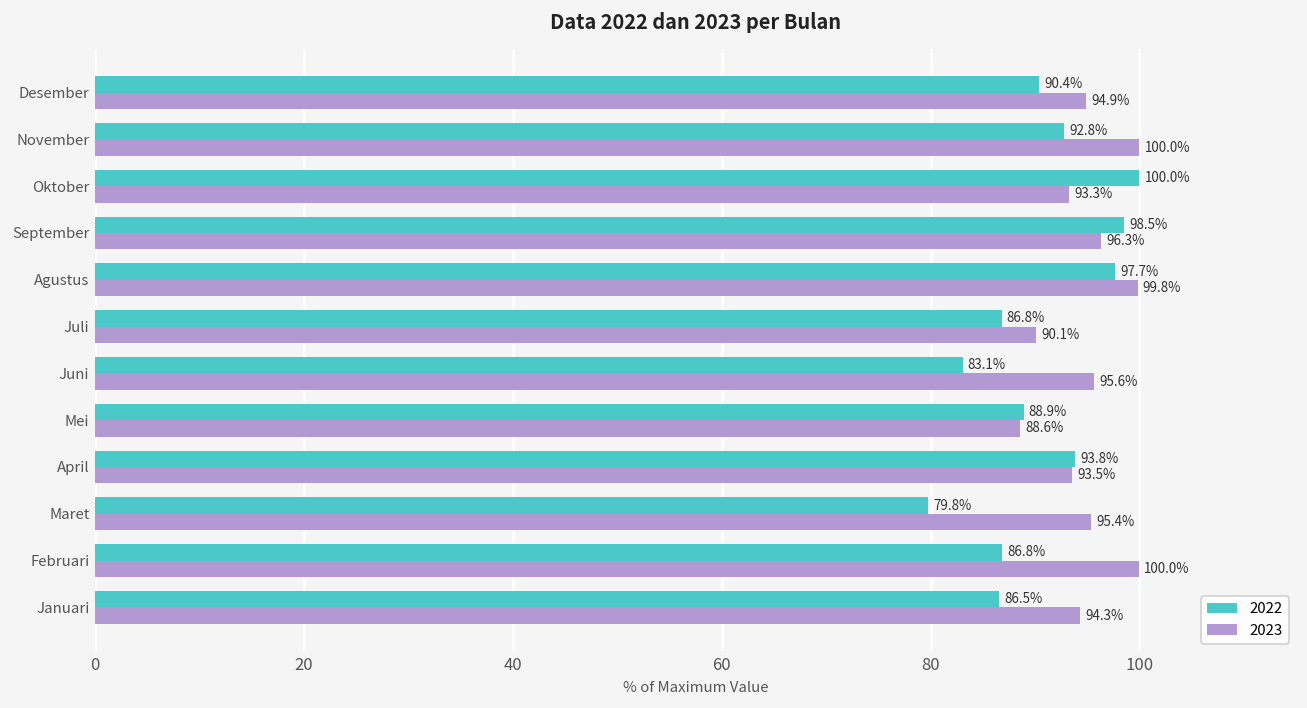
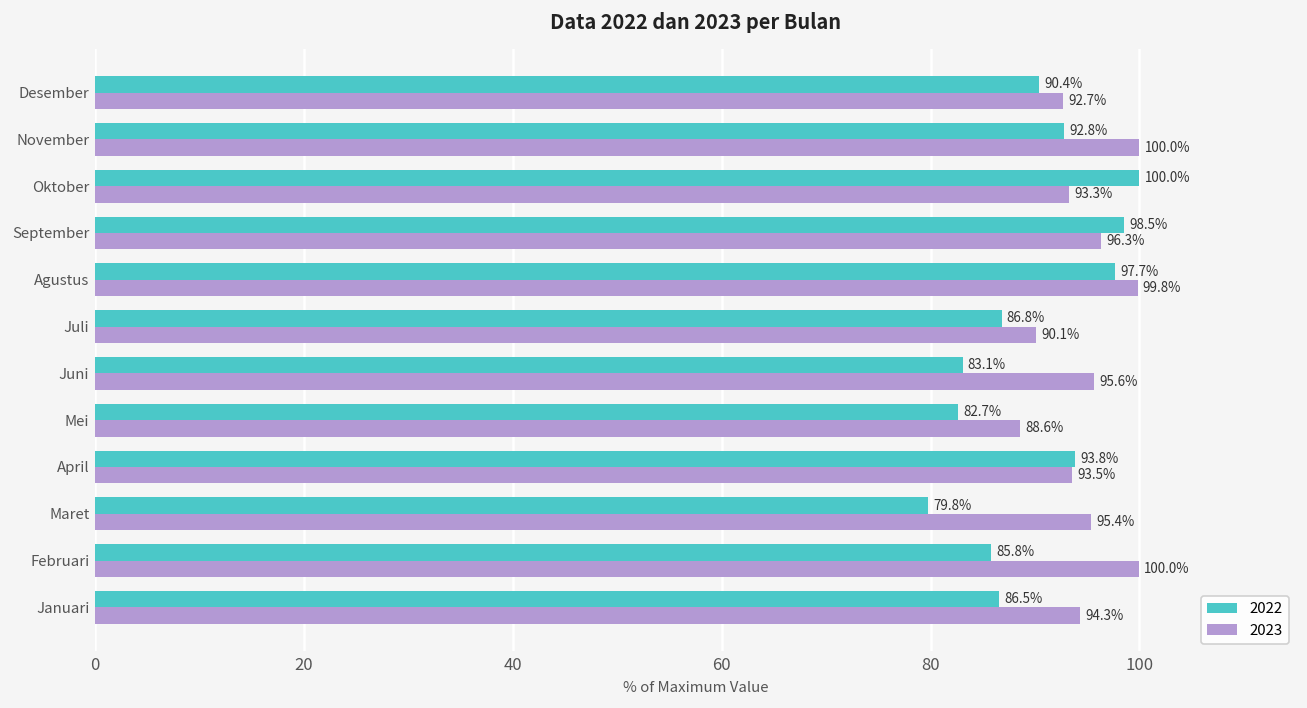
2023, Desember: 94.9% -> 92.7%
2022, Mei: 88.9% -> 82.7%
2022, Februari: 86.8% -> 85.8%
